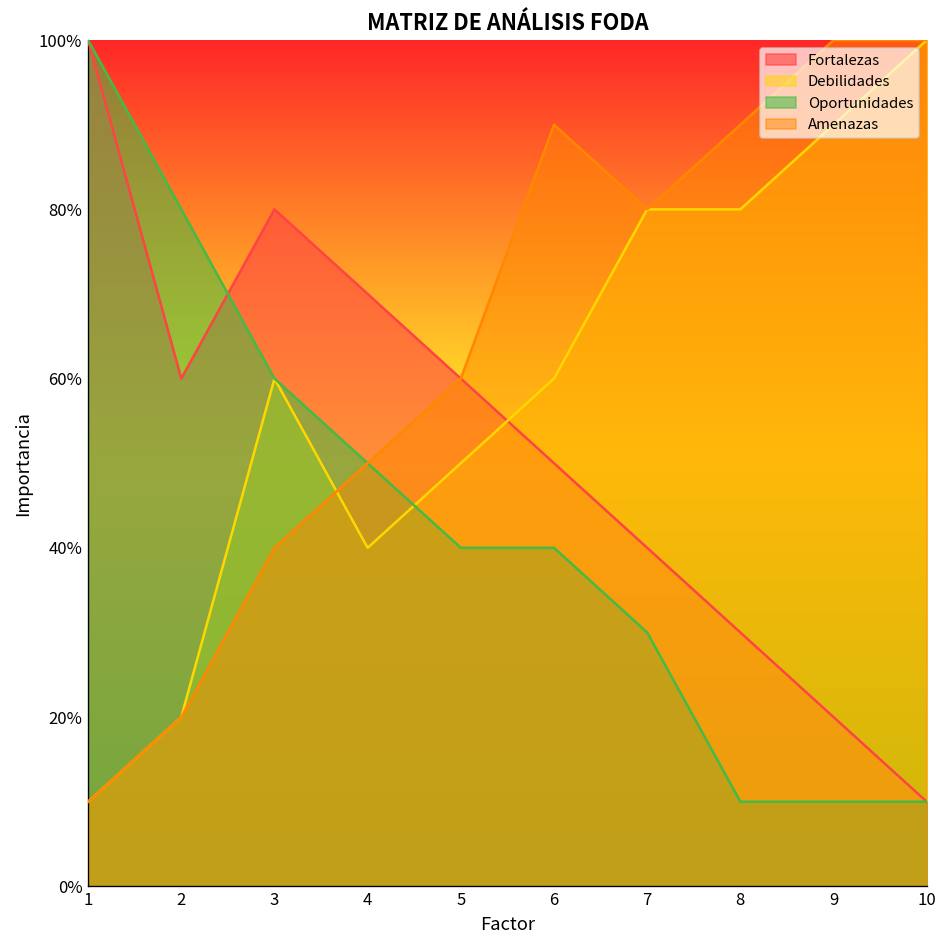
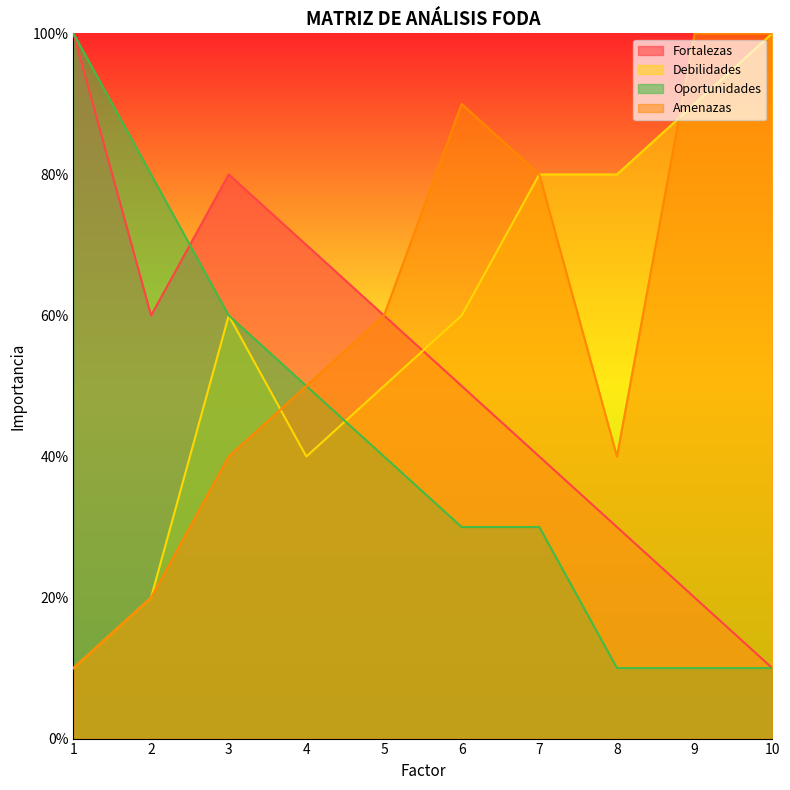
Oportunidades, 6: 40% -> 30%
Amenazas, 8: 90% -> 40%
